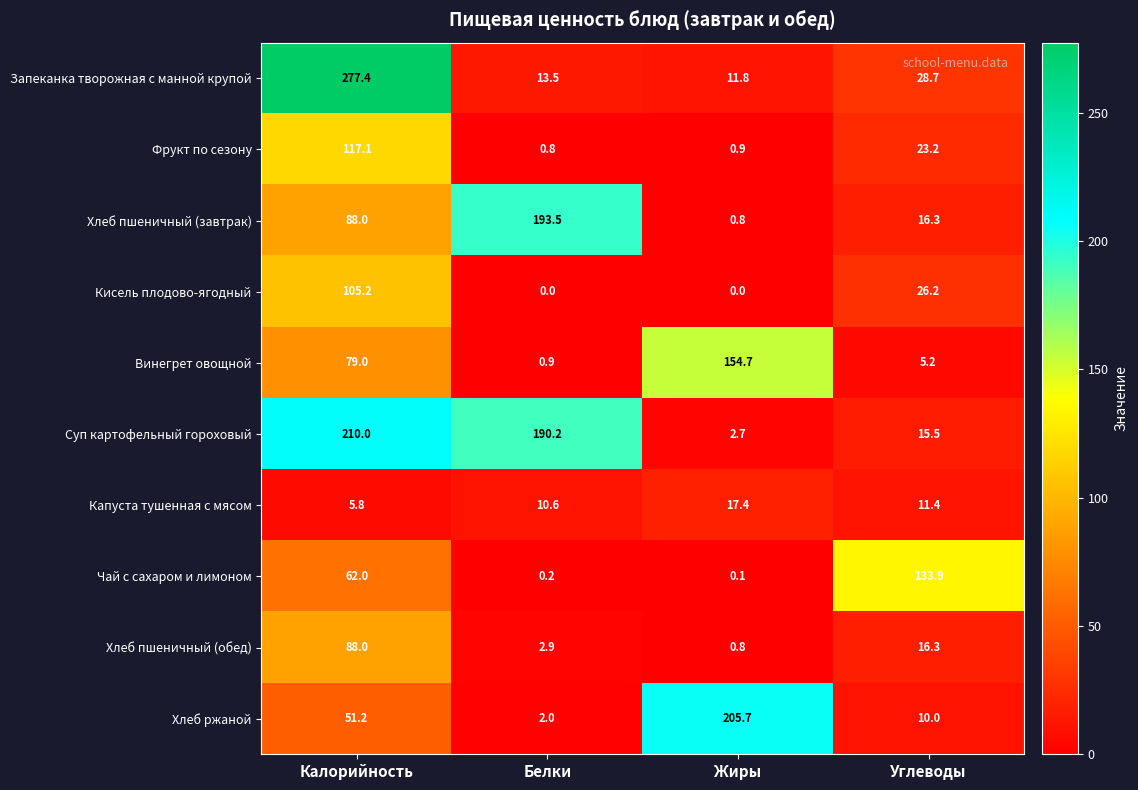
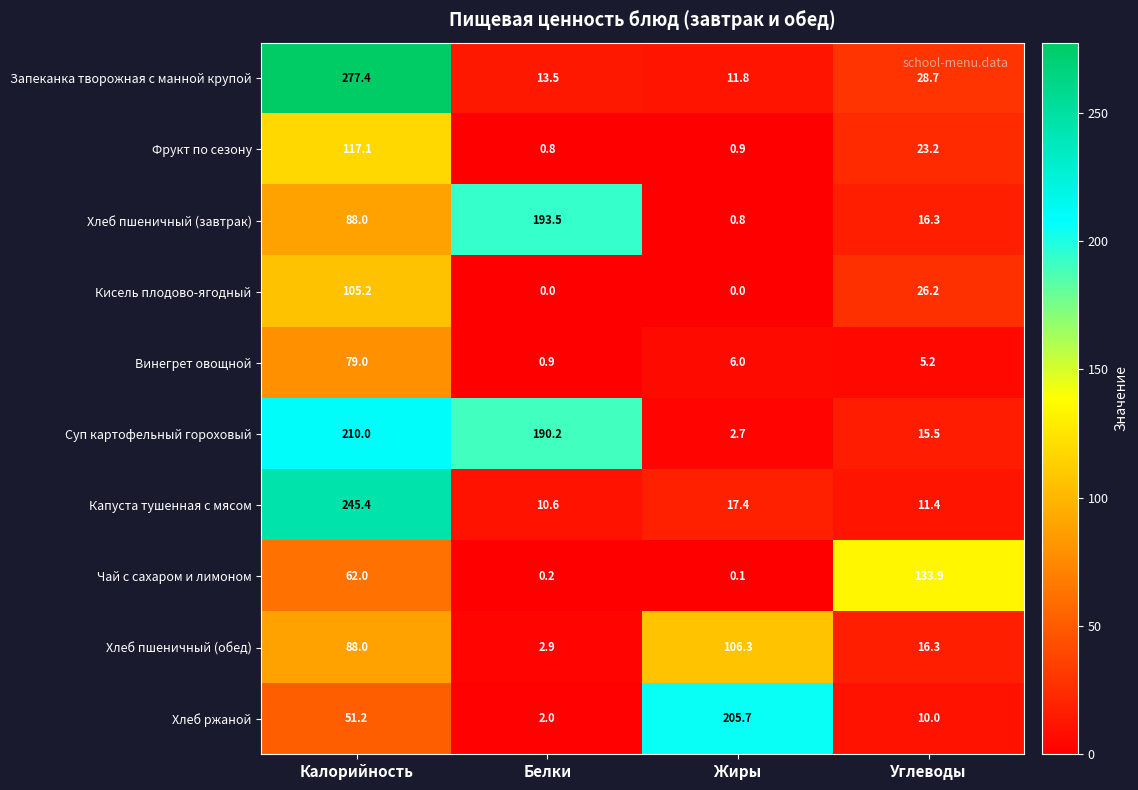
Винегрет овощной, Жиры: 154.7 -> 6.0
Капуста тушенная с мясом, Калорийность: 5.8 -> 245.4
Хлеб пшеничный (обед), Жиры: 0.8 -> 106.3
